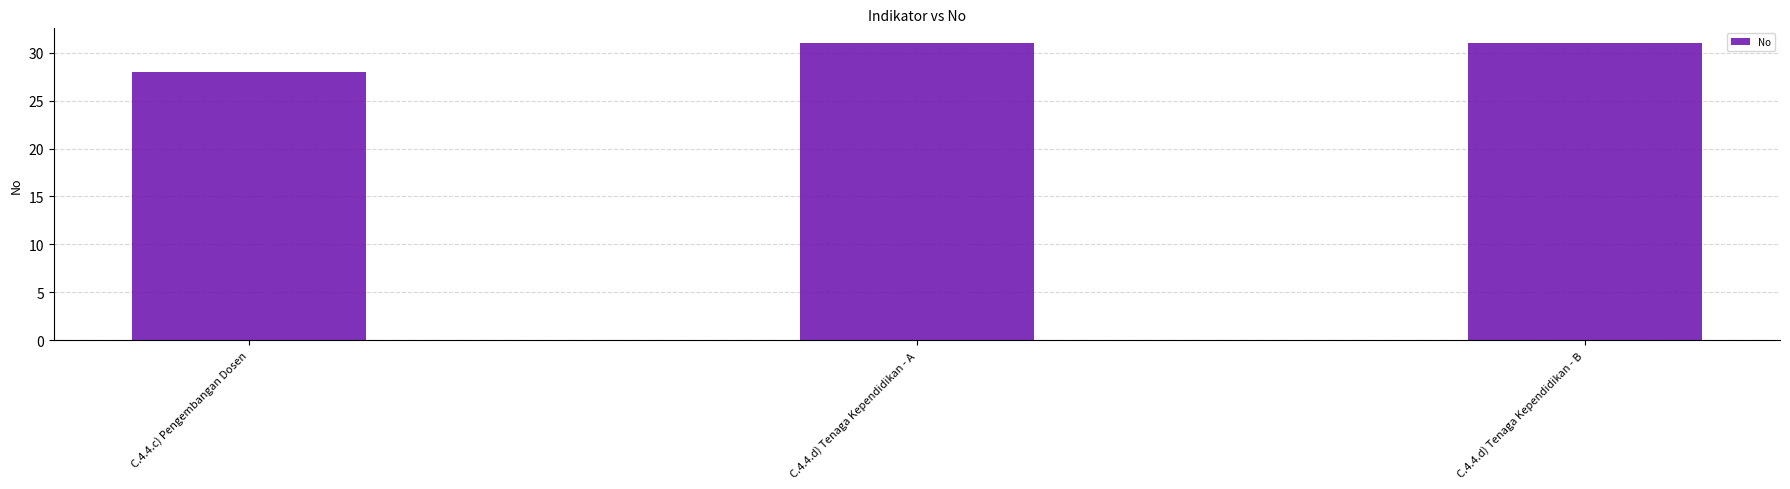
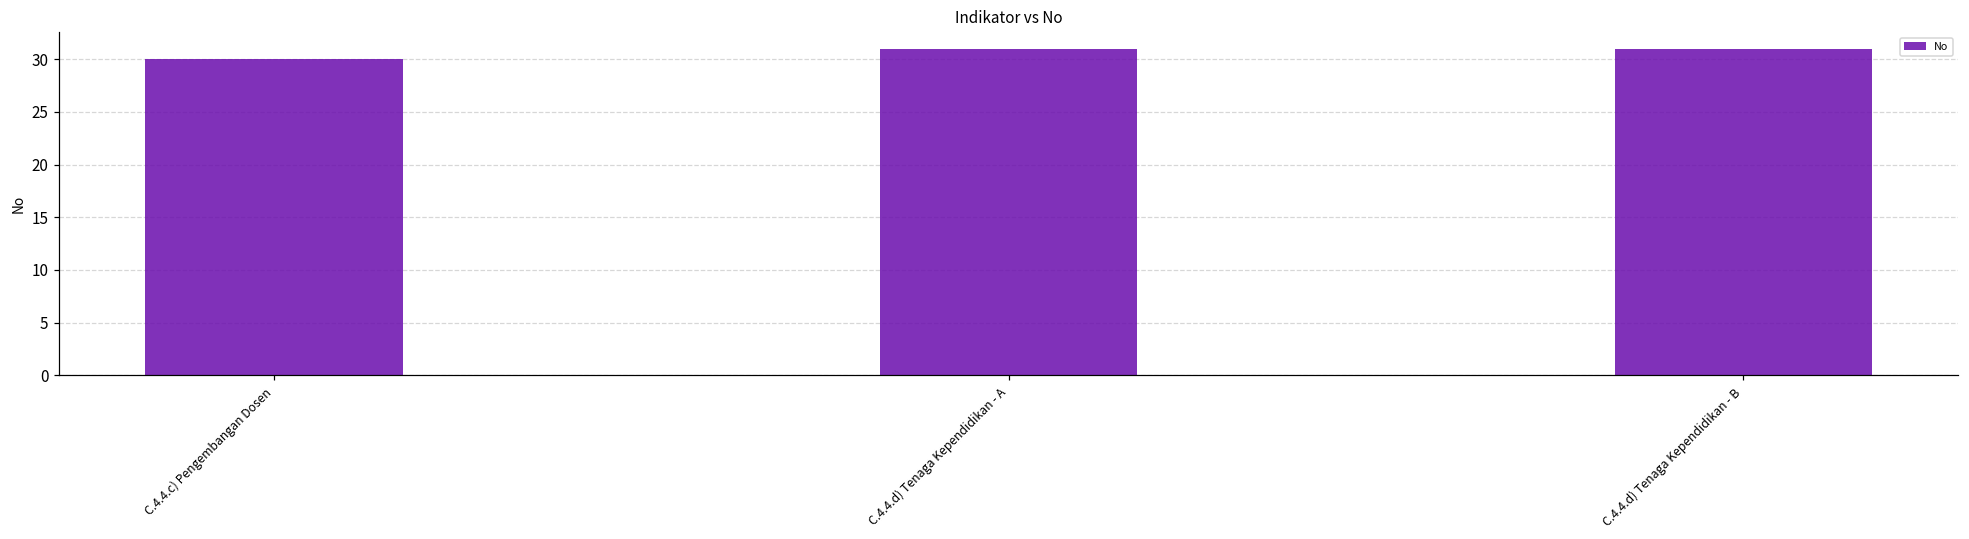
C.4.4.c) Pengembangan Dosen: 28 -> 30
